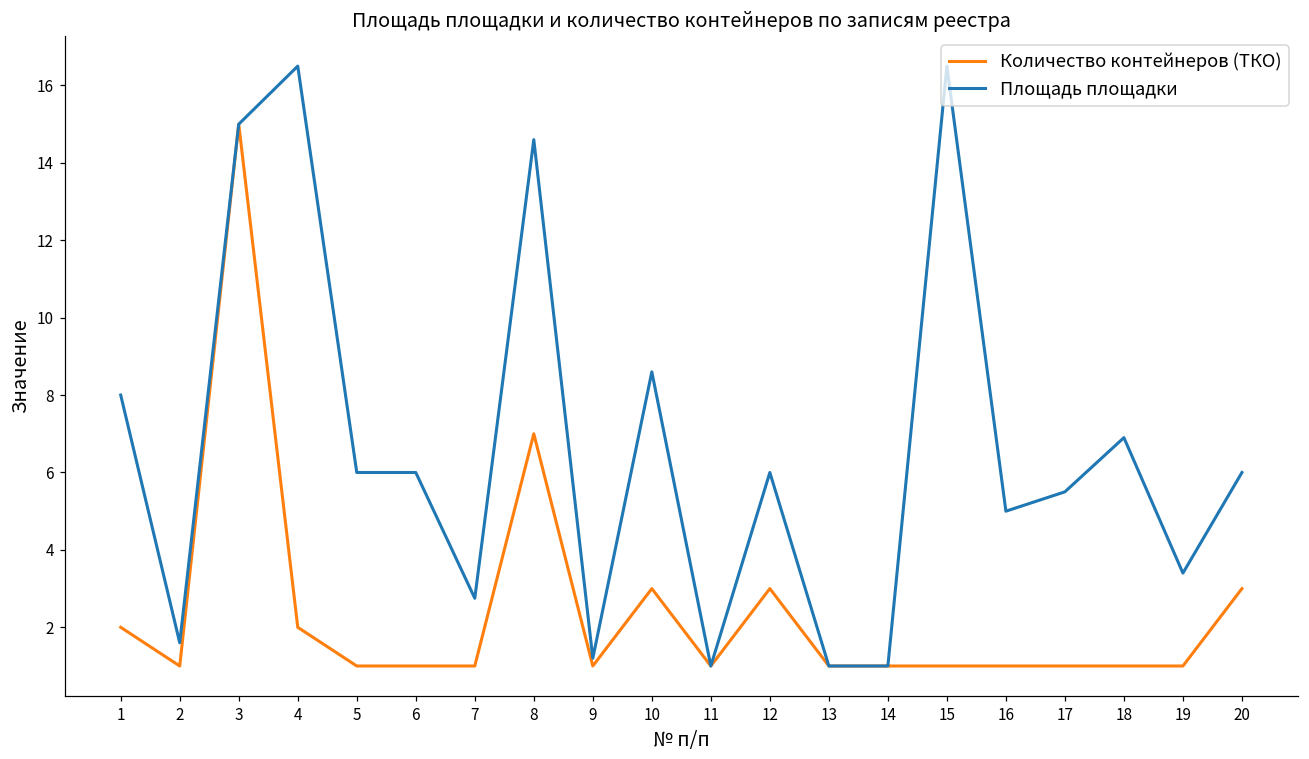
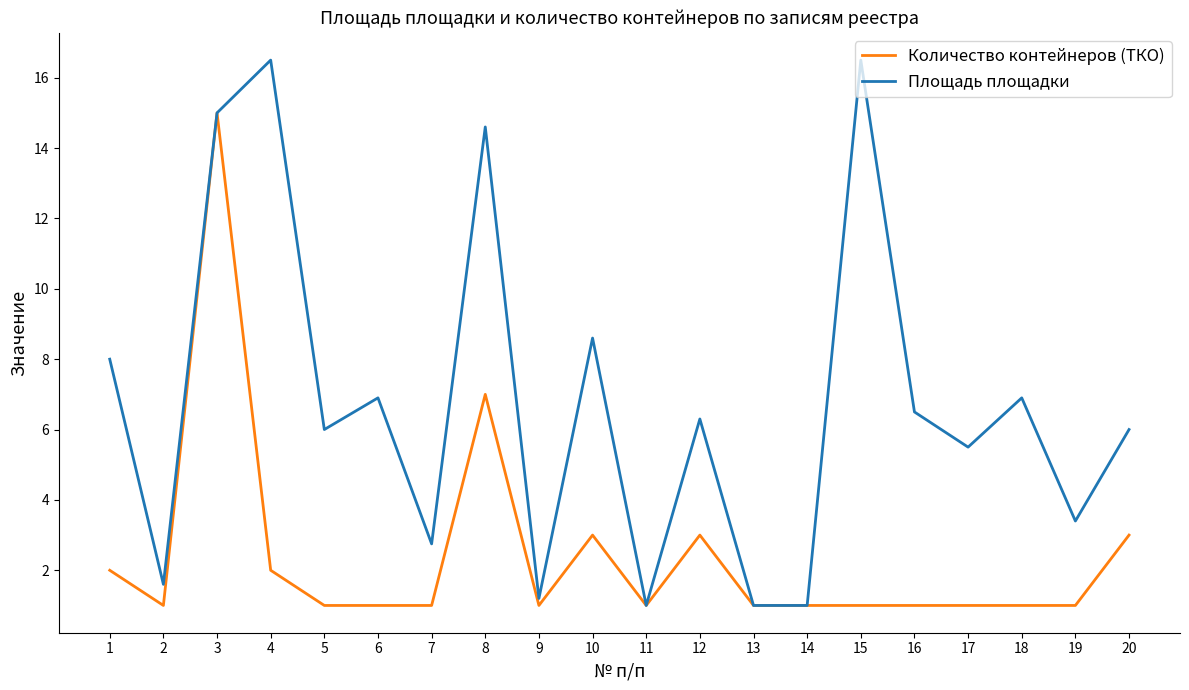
Площадь площадки, 6: 6.0 -> 6.9
Площадь площадки, 12: 6.0 -> 6.3
Площадь площадки, 16: 5.0 -> 6.5
